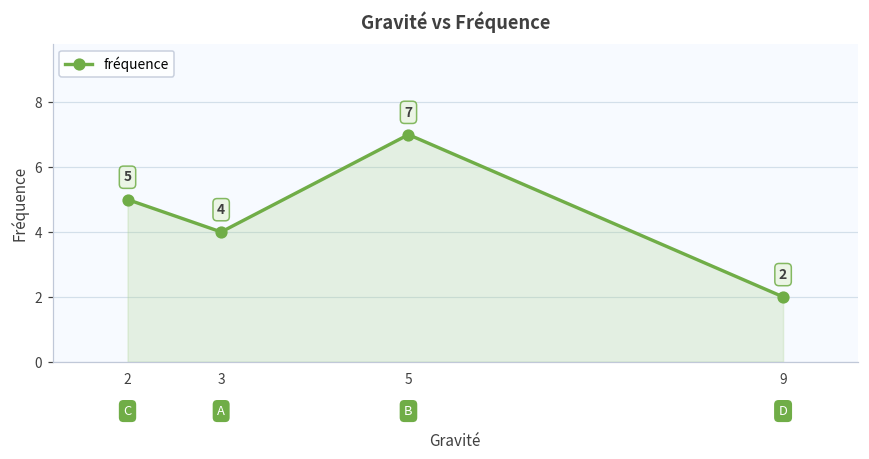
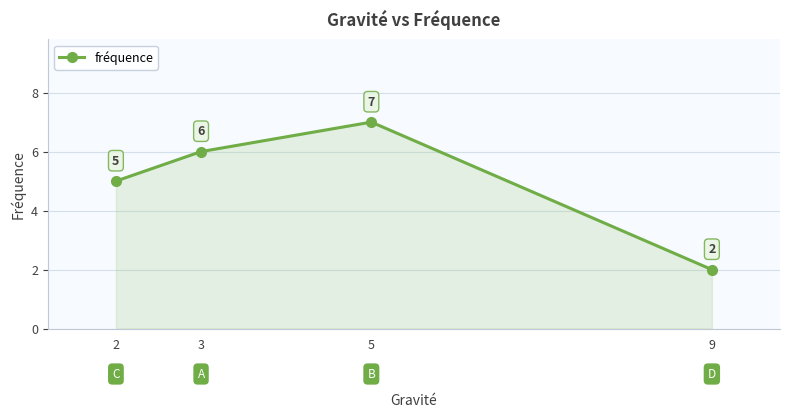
3: 4 -> 6
